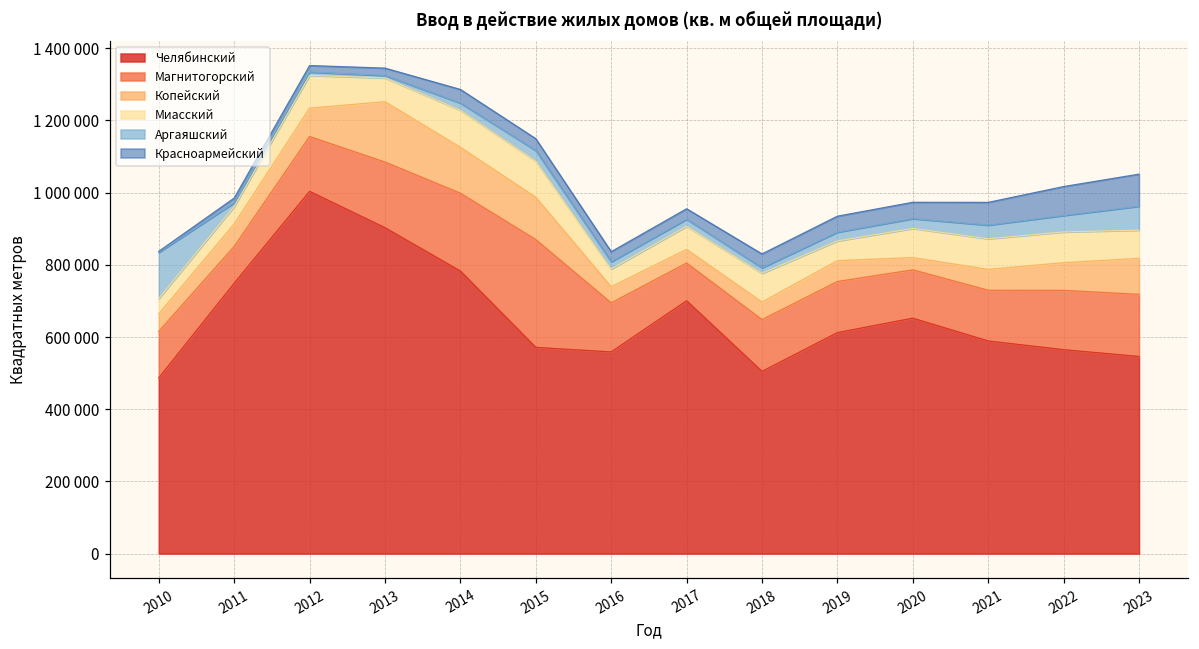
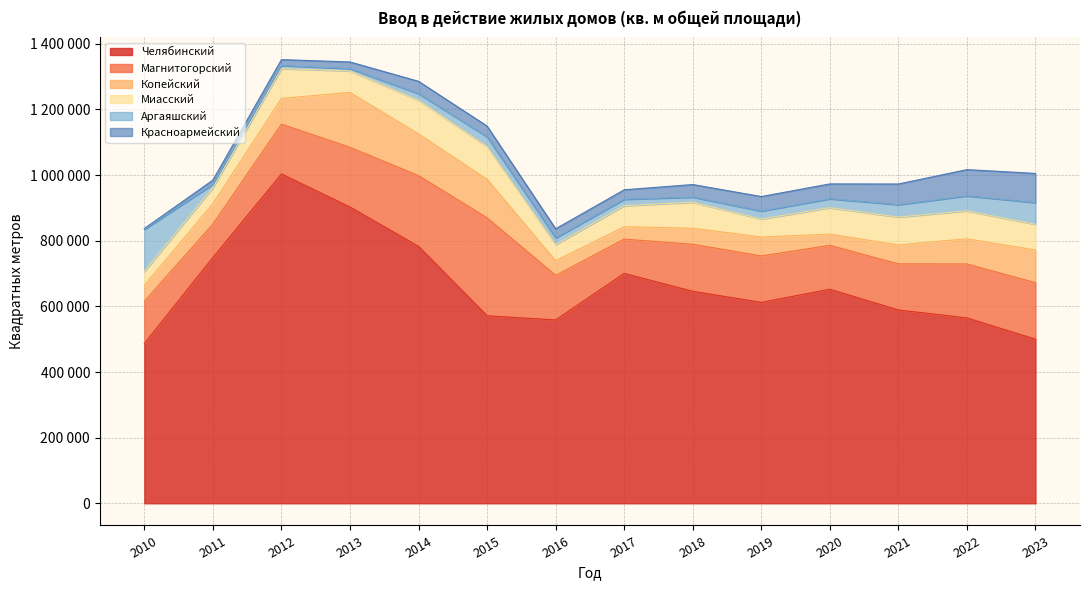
Челябинский, 2018: 500000 -> 650000
Челябинский, 2023: 550000 -> 500000
